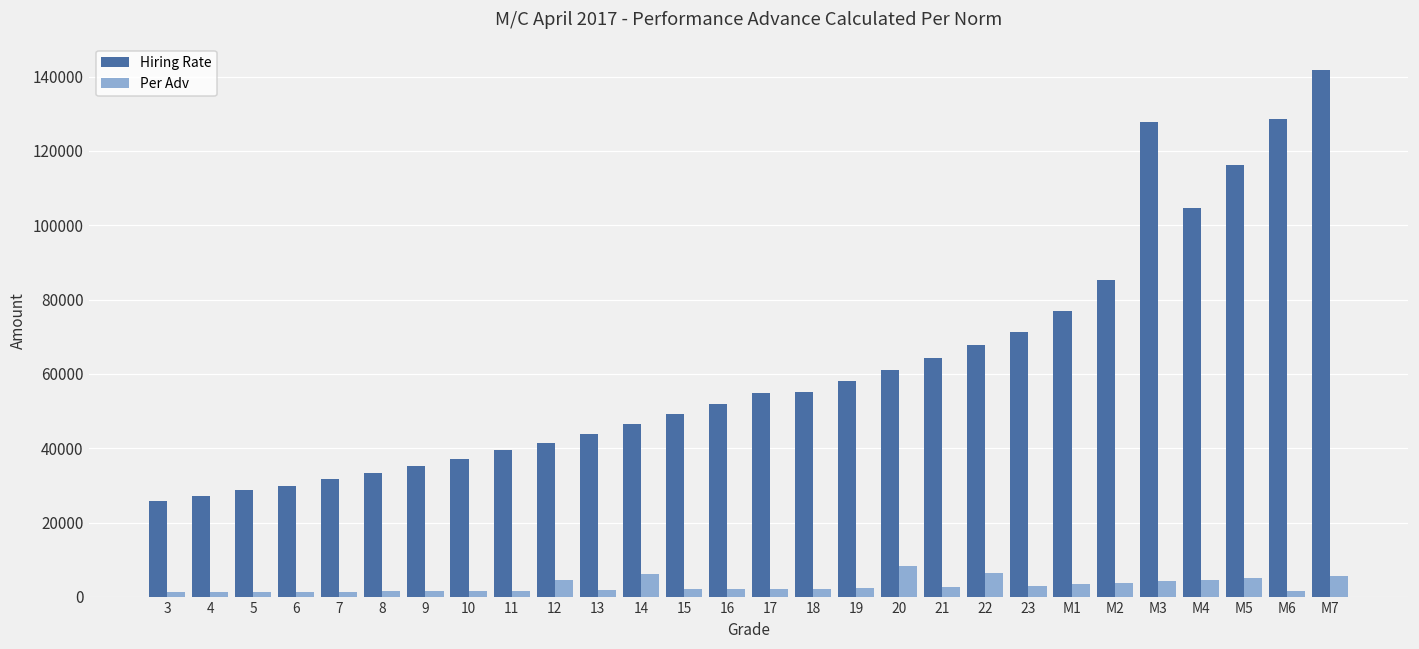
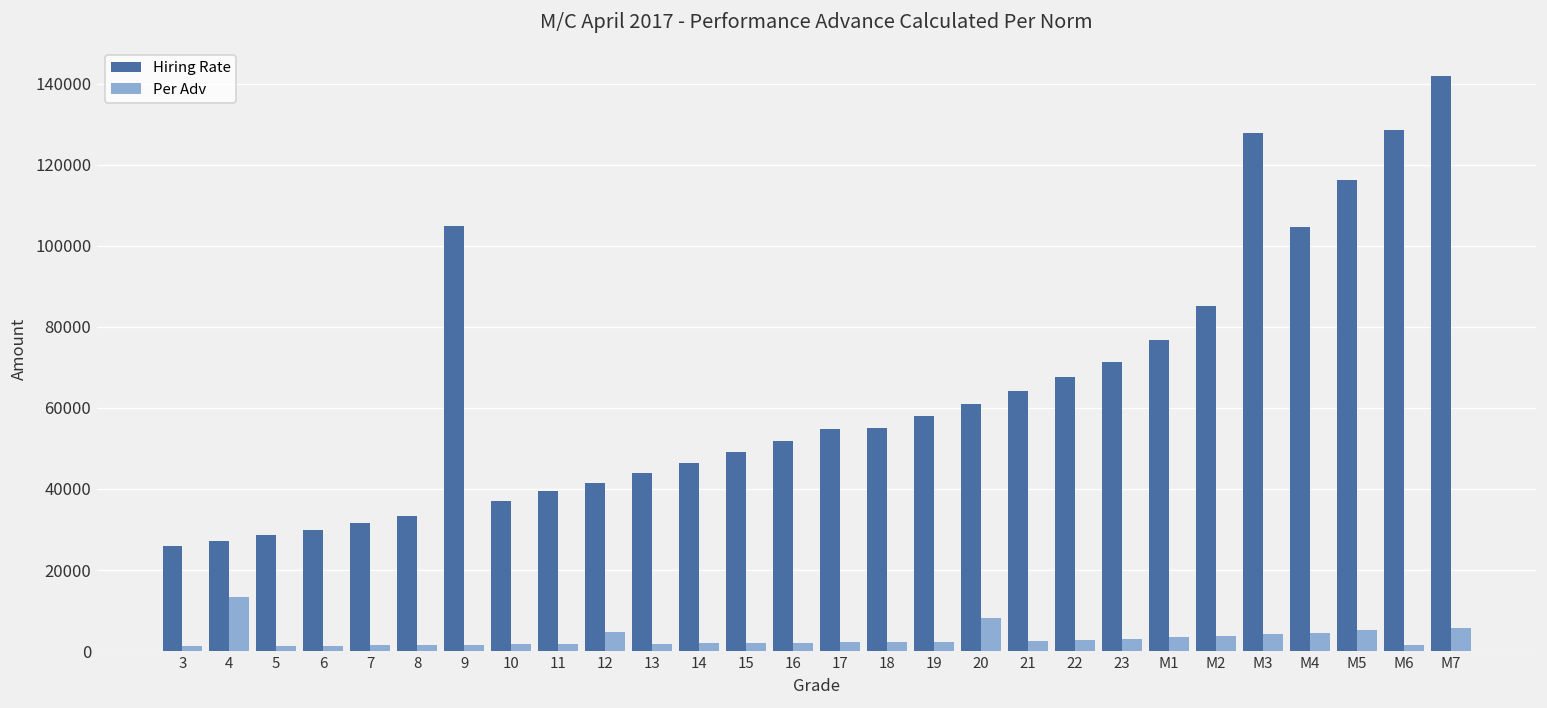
Per Adv, 4: 1000 -> 13000
Hiring Rate, 9: 35000 -> 105000
Per Adv, 14: 6000 -> 2000
Per Adv, 22: 6000 -> 3000
